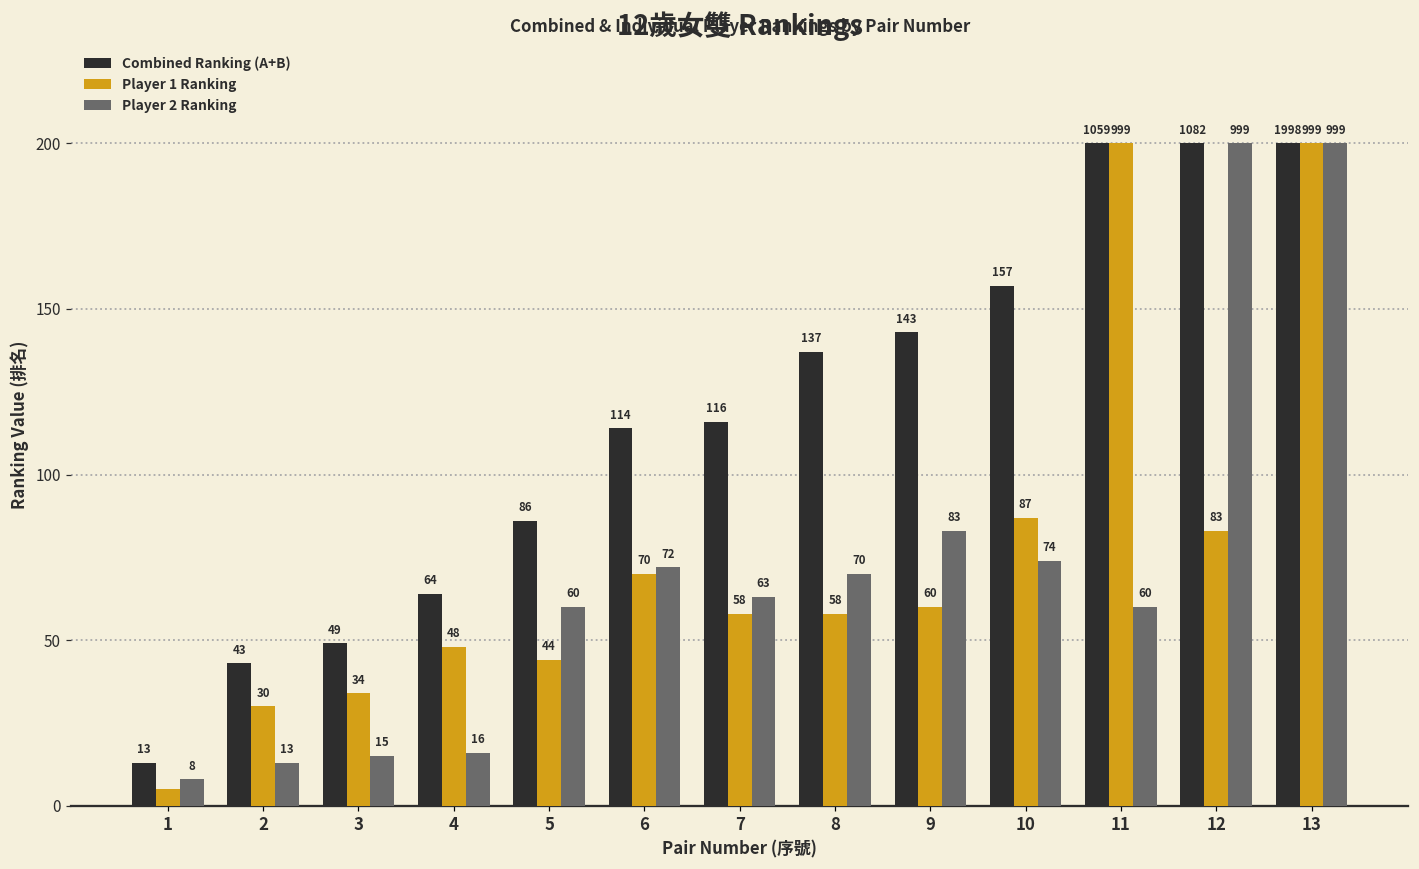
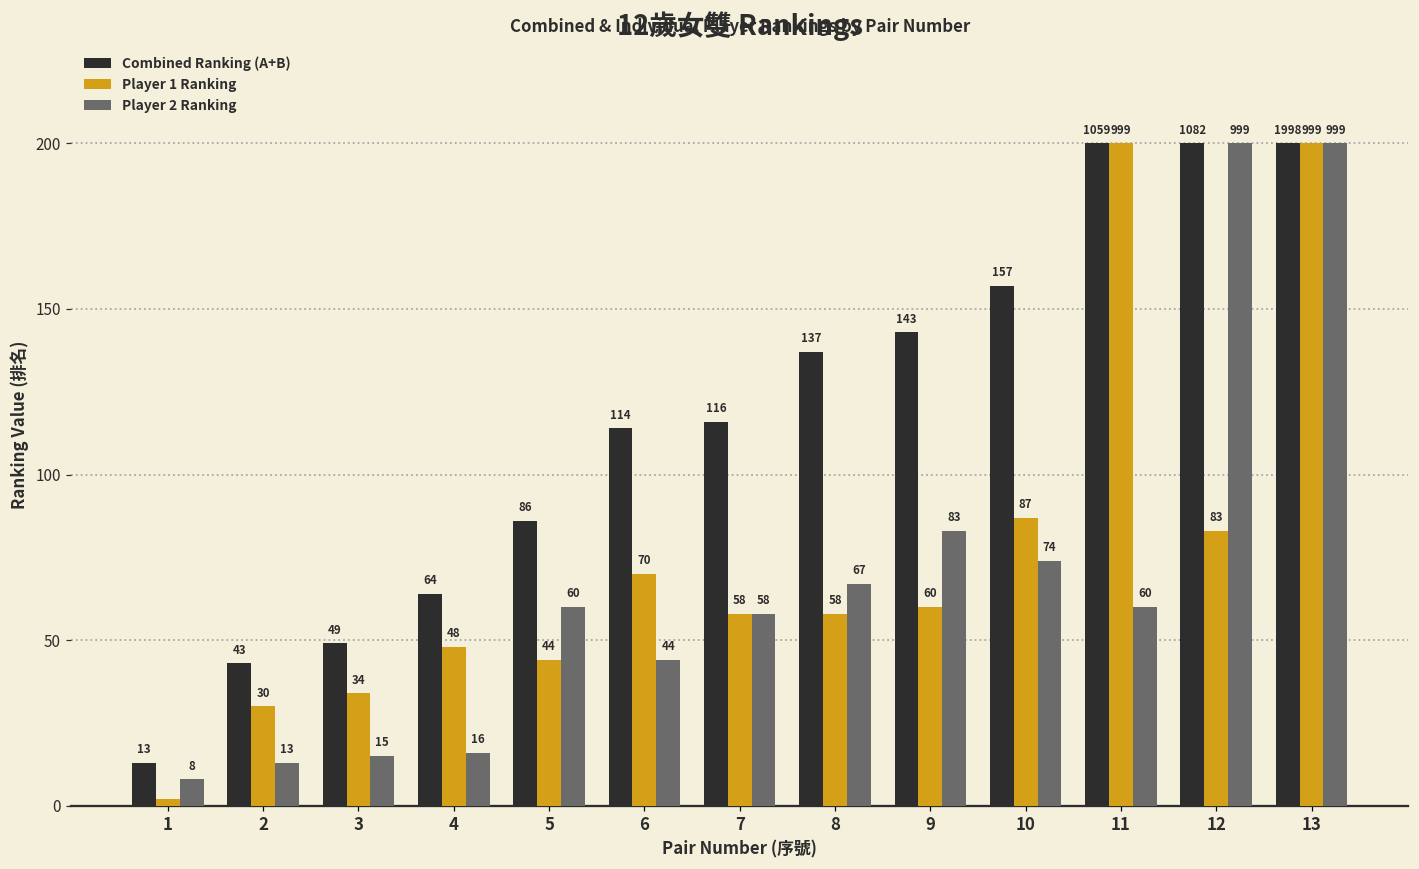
Player 1 Ranking, 1: 5 -> 2
Player 2 Ranking, 6: 72 -> 44
Player 2 Ranking, 7: 63 -> 58
Player 2 Ranking, 8: 70 -> 67
